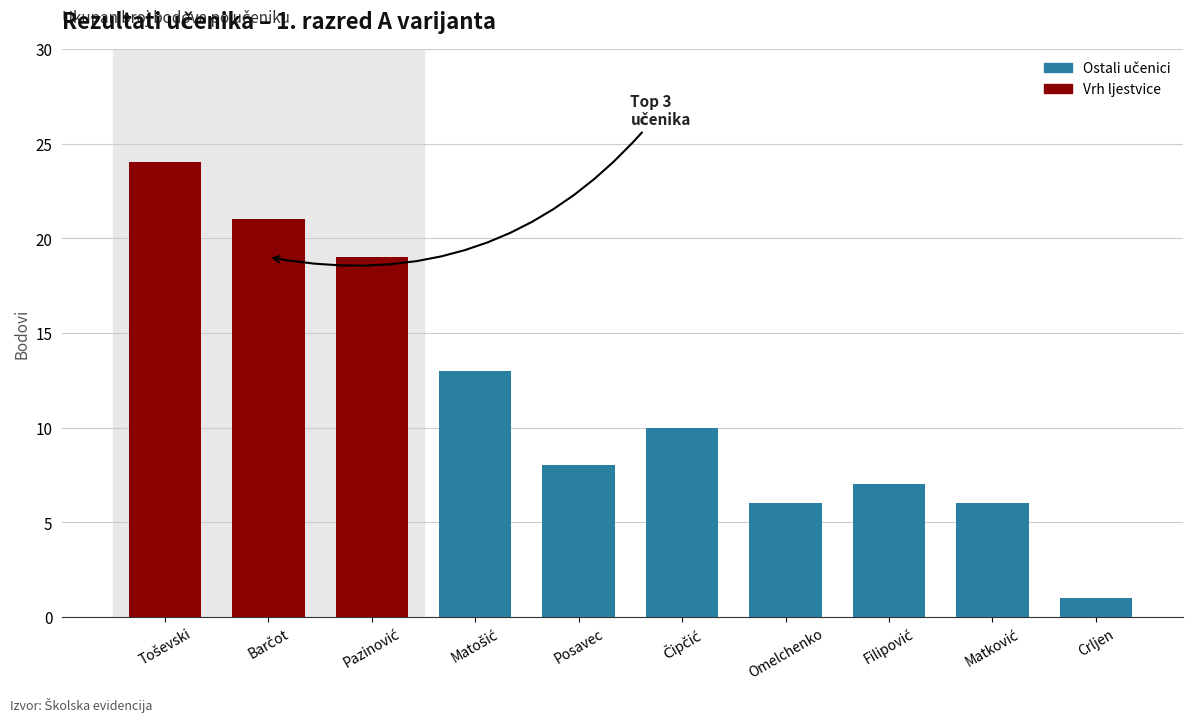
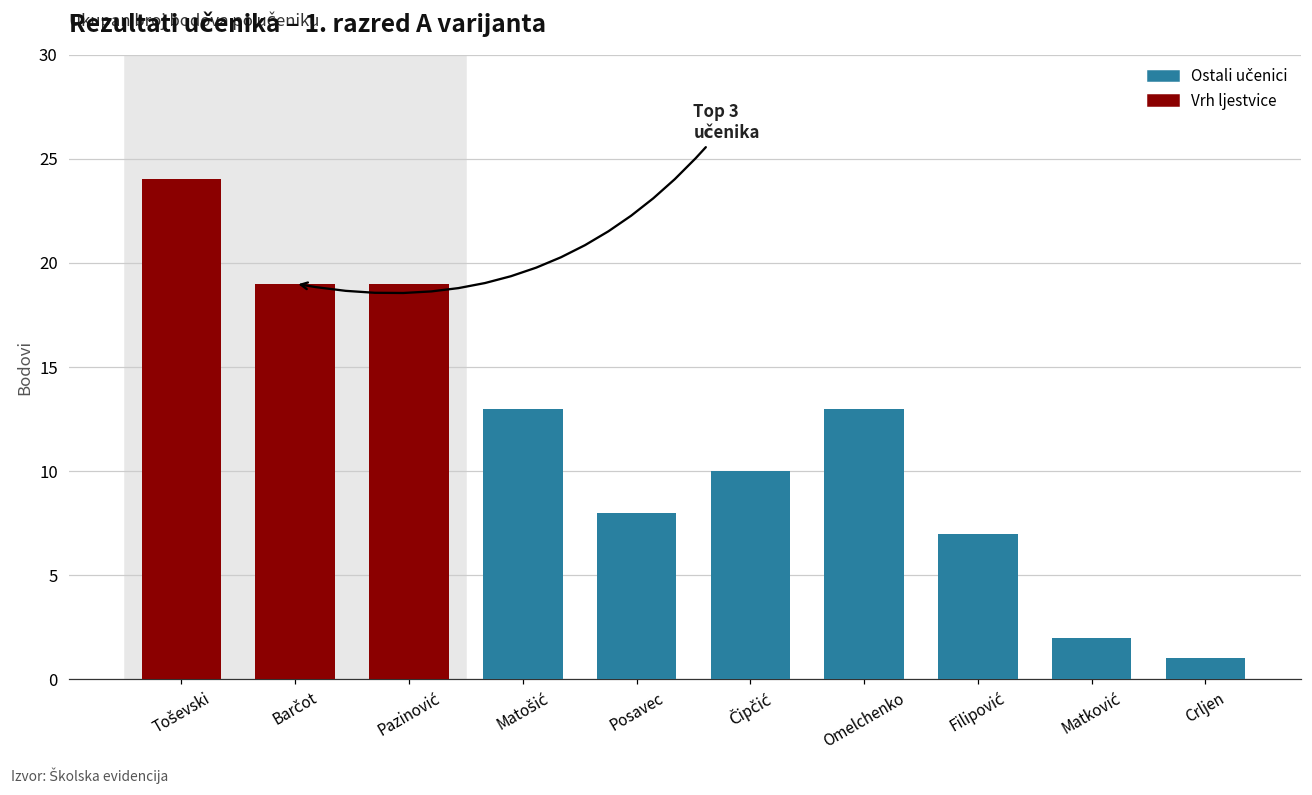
Barčot: 21 -> 19
Omelchenko: 6 -> 13
Matković: 6 -> 2
